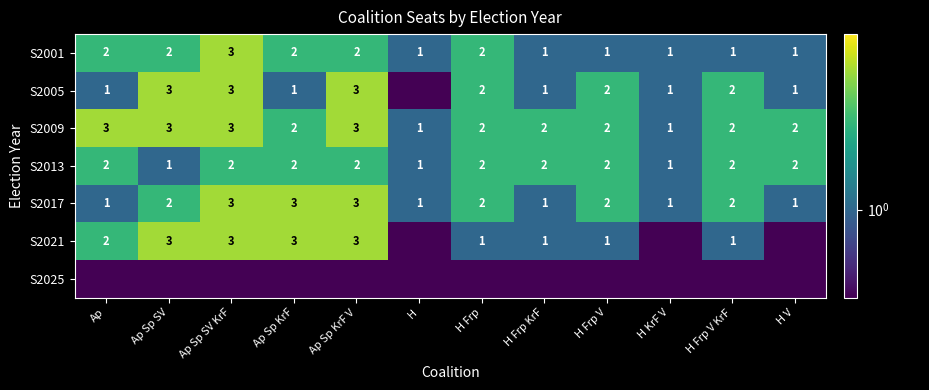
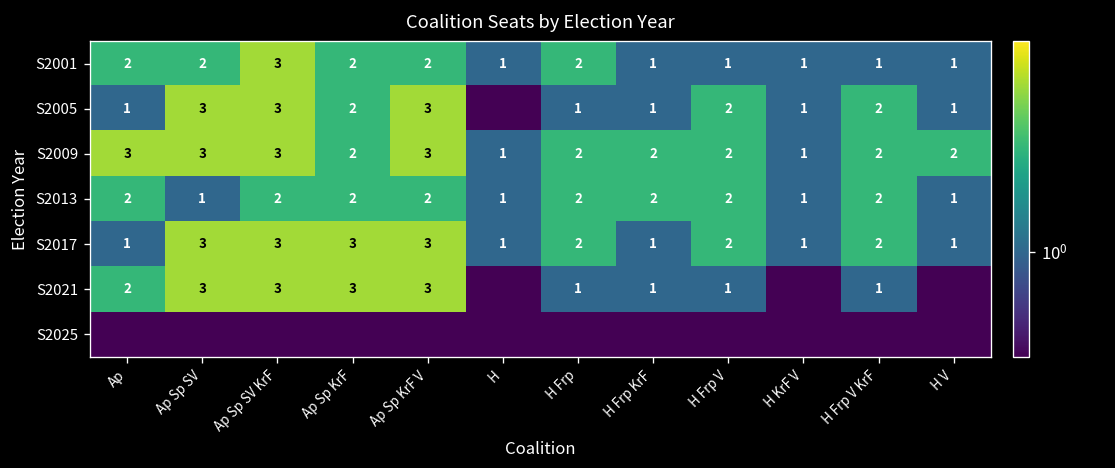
S2005, Ap Sp KrF: 1 -> 2
S2005, H Frp: 2 -> 1
S2013, H V: 2 -> 1
S2017, Ap Sp SV: 2 -> 3
